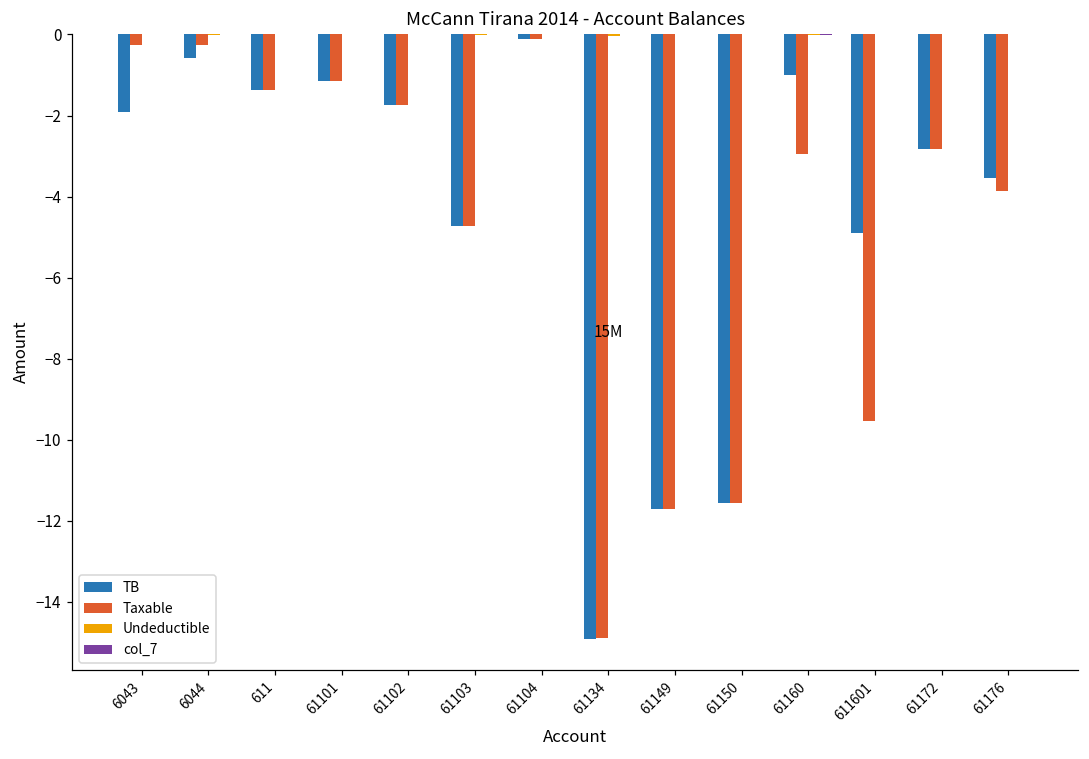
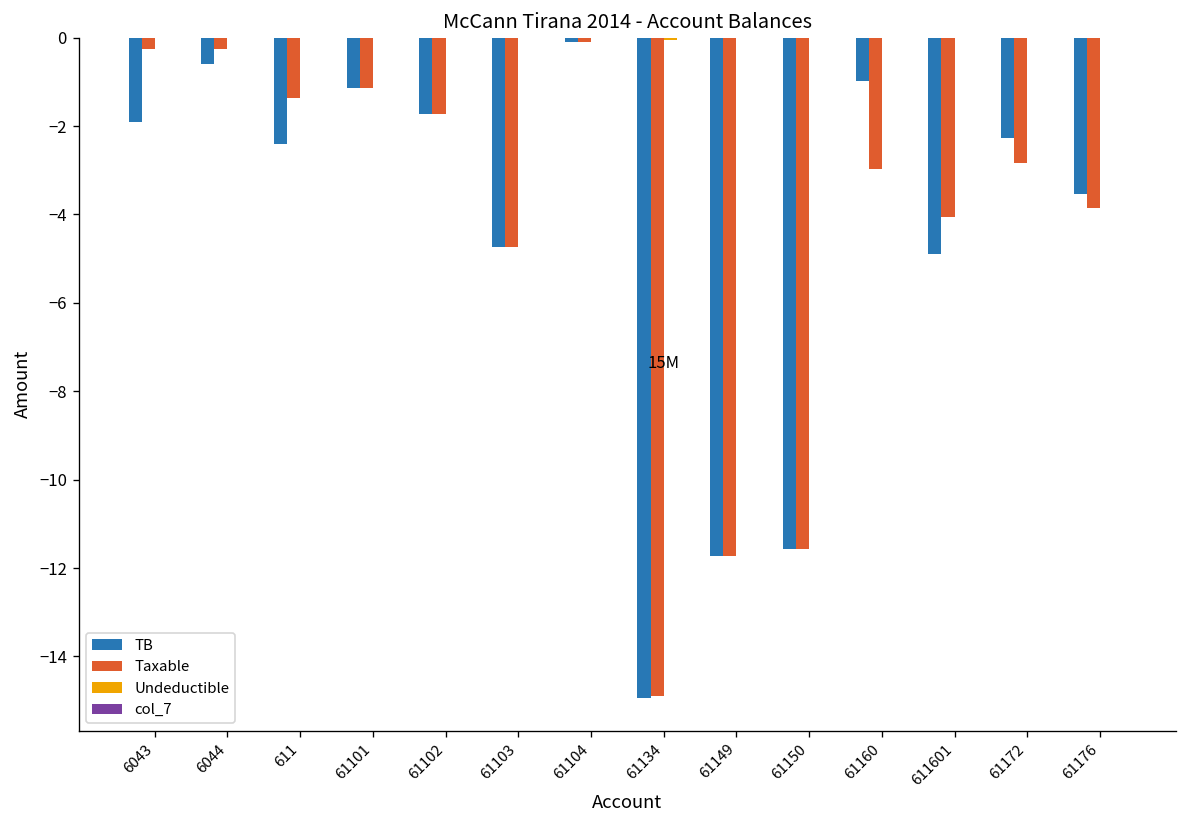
TB, 611: -1.4 -> -2.4
Taxable, 611601: -9.5 -> -4.1
TB, 61172: -2.8 -> -2.3
